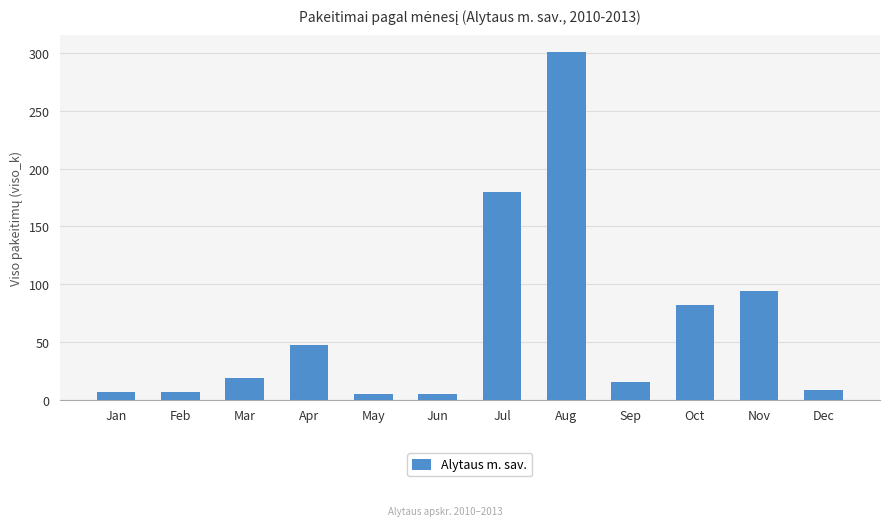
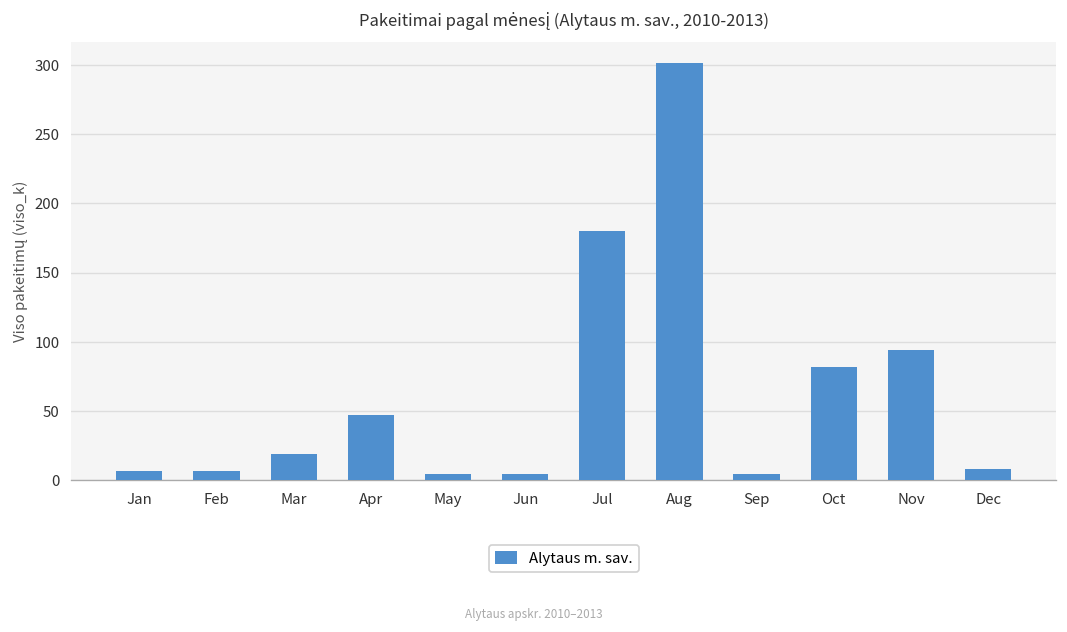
Sep: 15 -> 5
